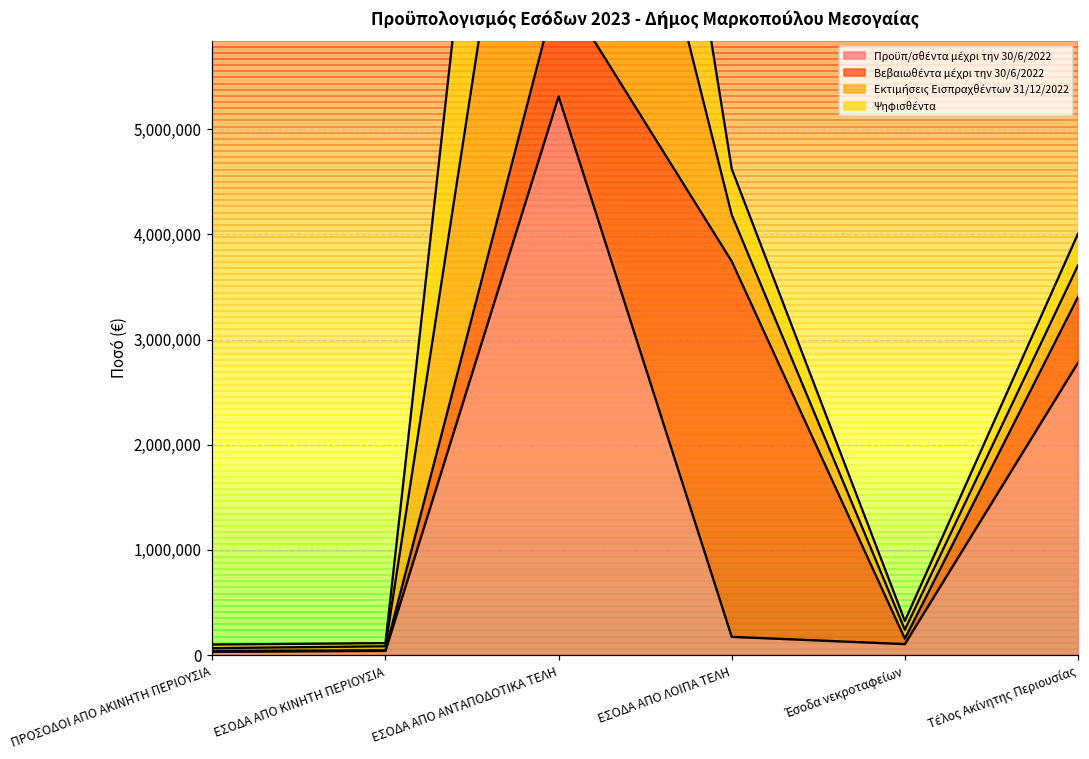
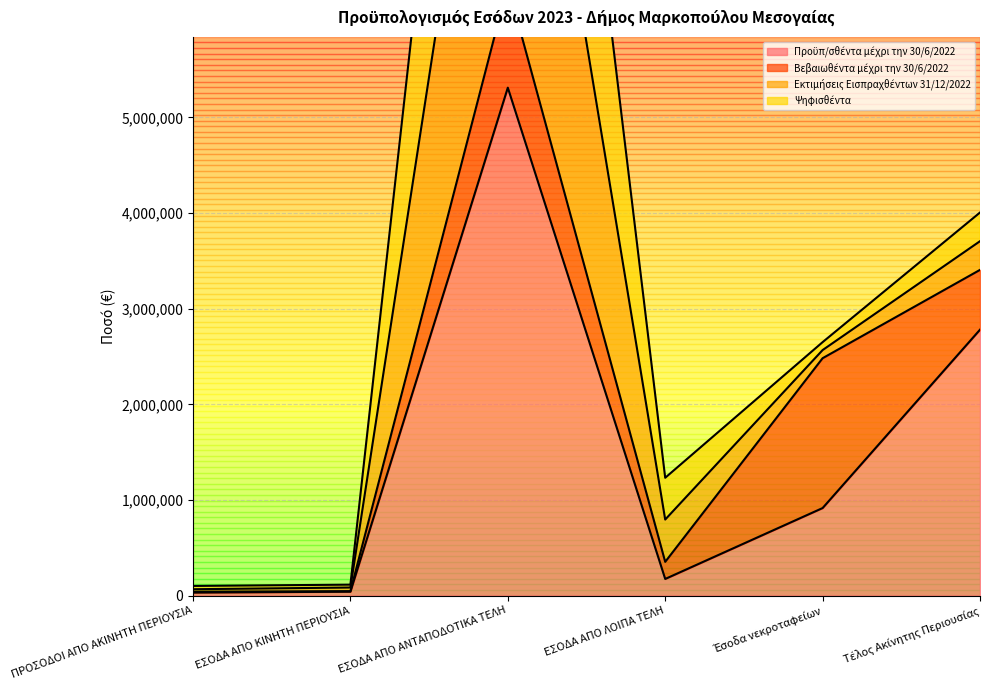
Βεβαιωθέντα μέχρι την 30/6/2022, ΕΣΟΔΑ ΑΠΟ ΛΟΙΠΑ ΤΕΛΗ: 3,600,000 -> 200,000
Προϋπ/σθέντα μέχρι την 30/6/2022, Έσοδα νεκροταφείων: 100,000 -> 900,000
Βεβαιωθέντα μέχρι την 30/6/2022, Έσοδα νεκροταφείων: 100,000 -> 1,600,000
